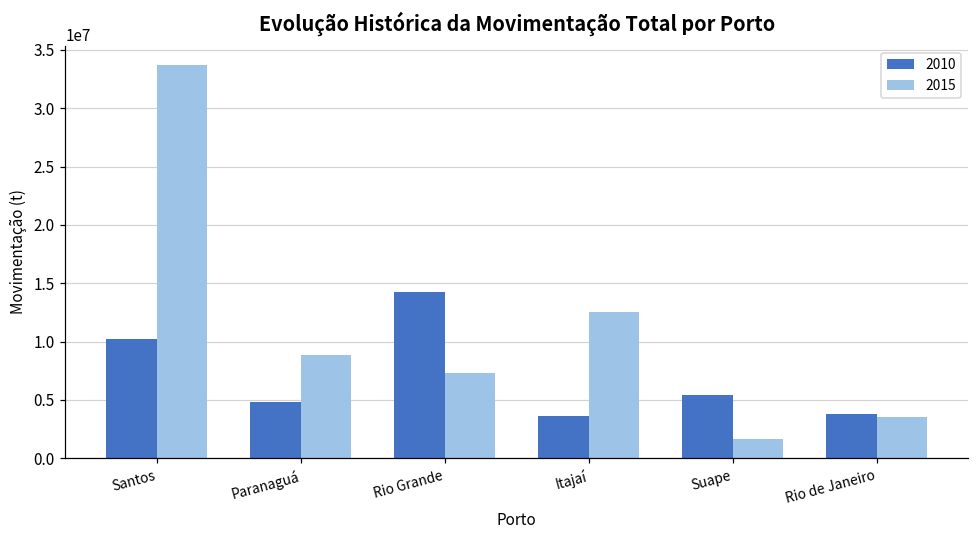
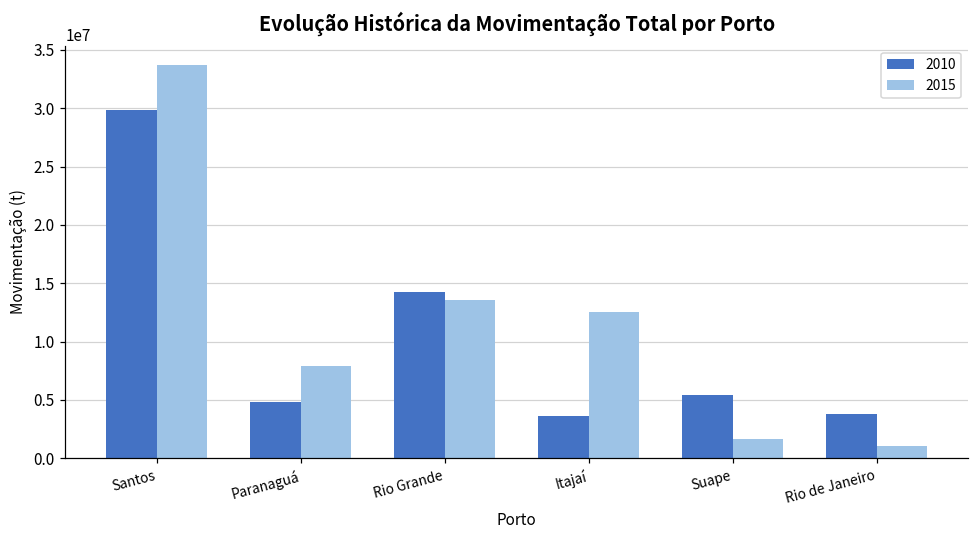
2010, Santos: 10200000 -> 29800000
2015, Paranaguá: 8900000 -> 7900000
2015, Rio Grande: 7300000 -> 13600000
2015, Rio de Janeiro: 3600000 -> 1100000
